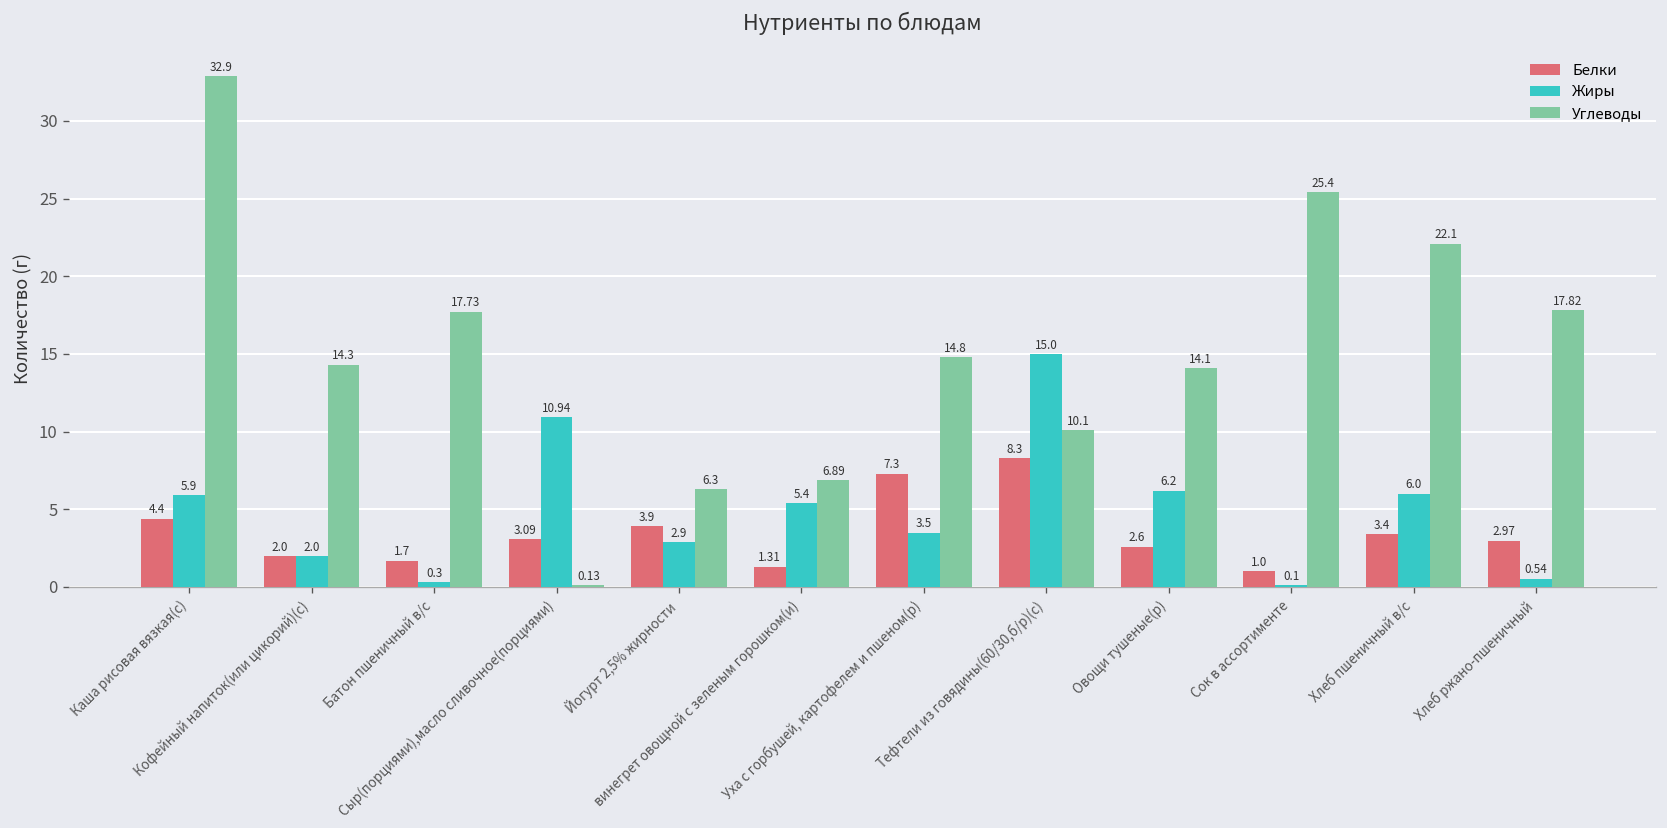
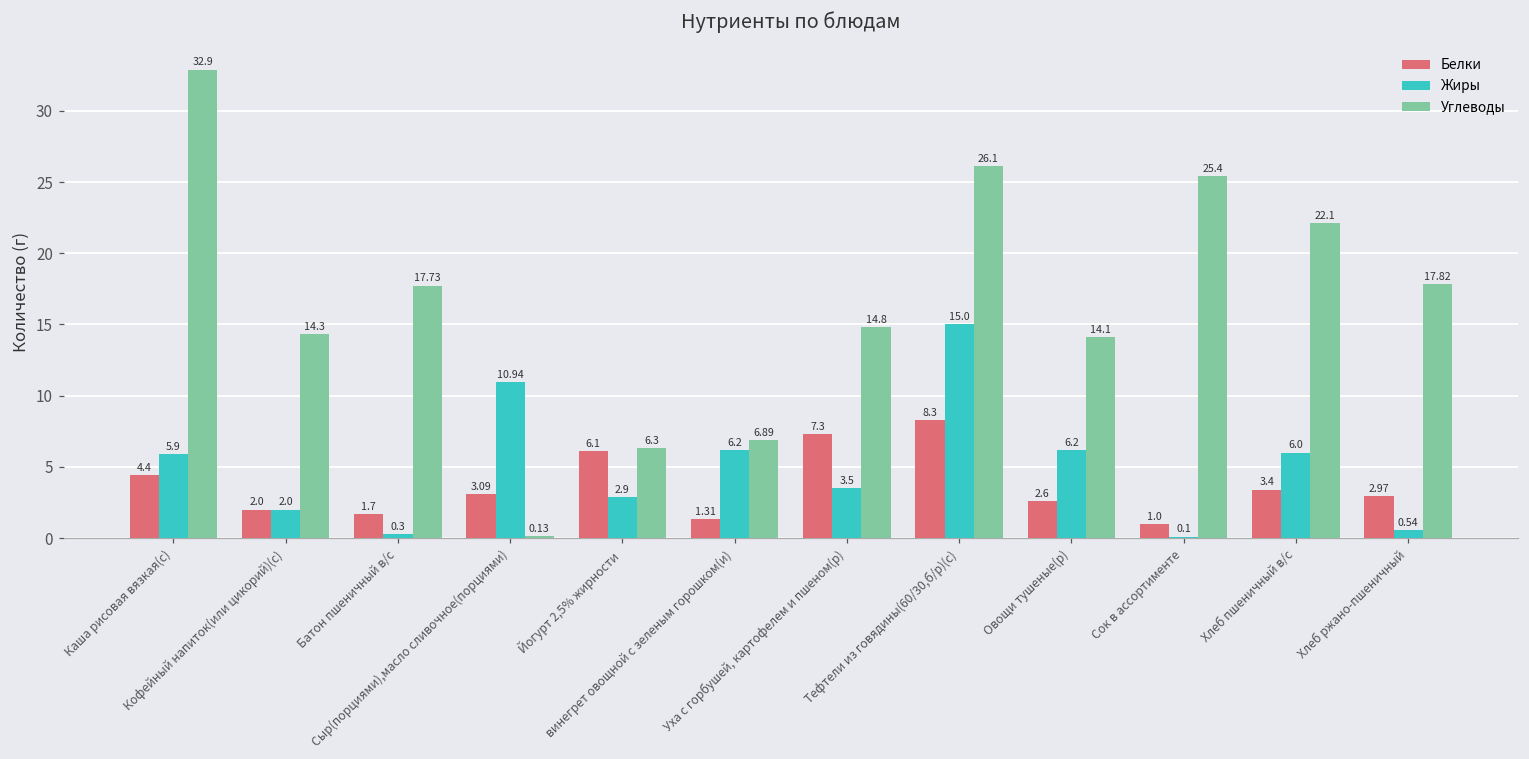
Белки, Йогурт 2,5% жирности: 3.9 -> 6.1
Жиры, винегрет овощной с зеленым горошком(и): 5.4 -> 6.2
Углеводы, Тефтели из говядины(60/30,б/р)(с): 10.1 -> 26.1
